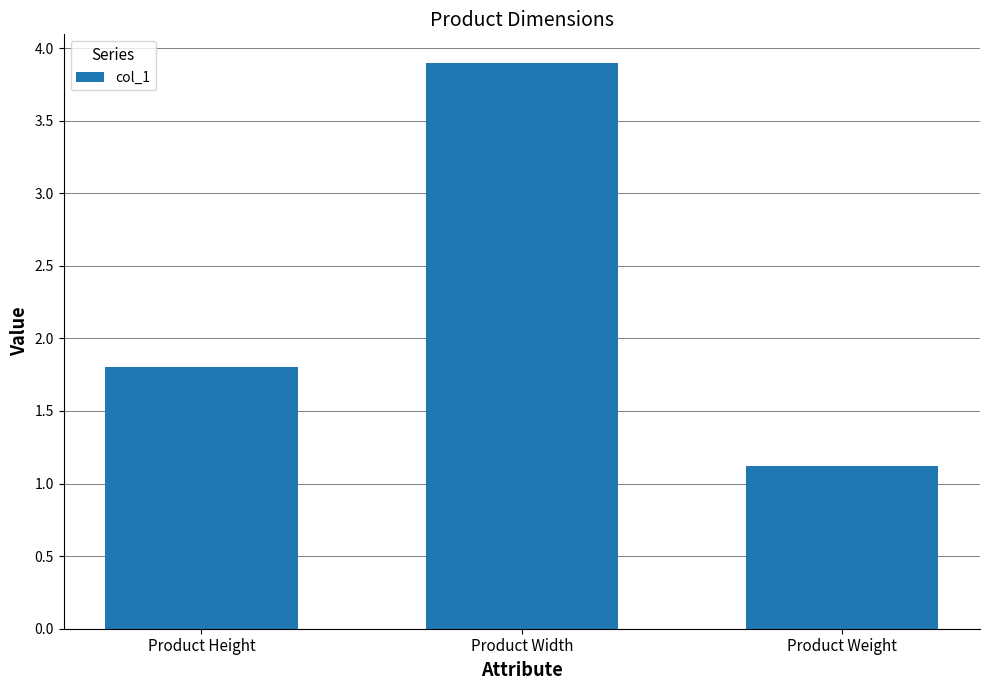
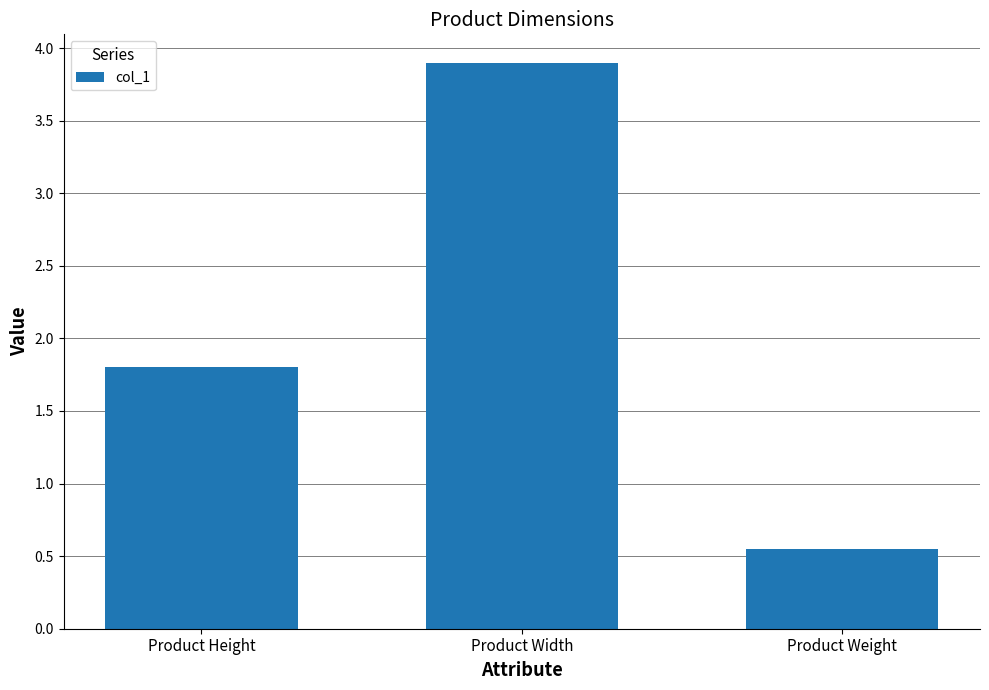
Product Weight: 1.12 -> 0.55
